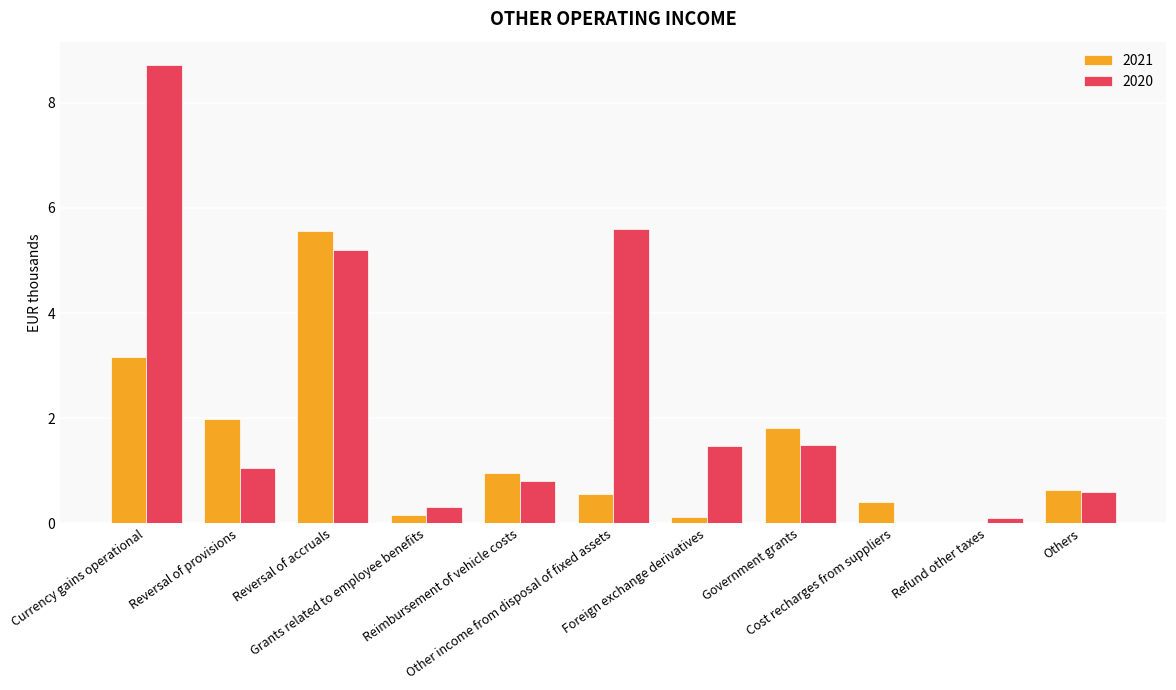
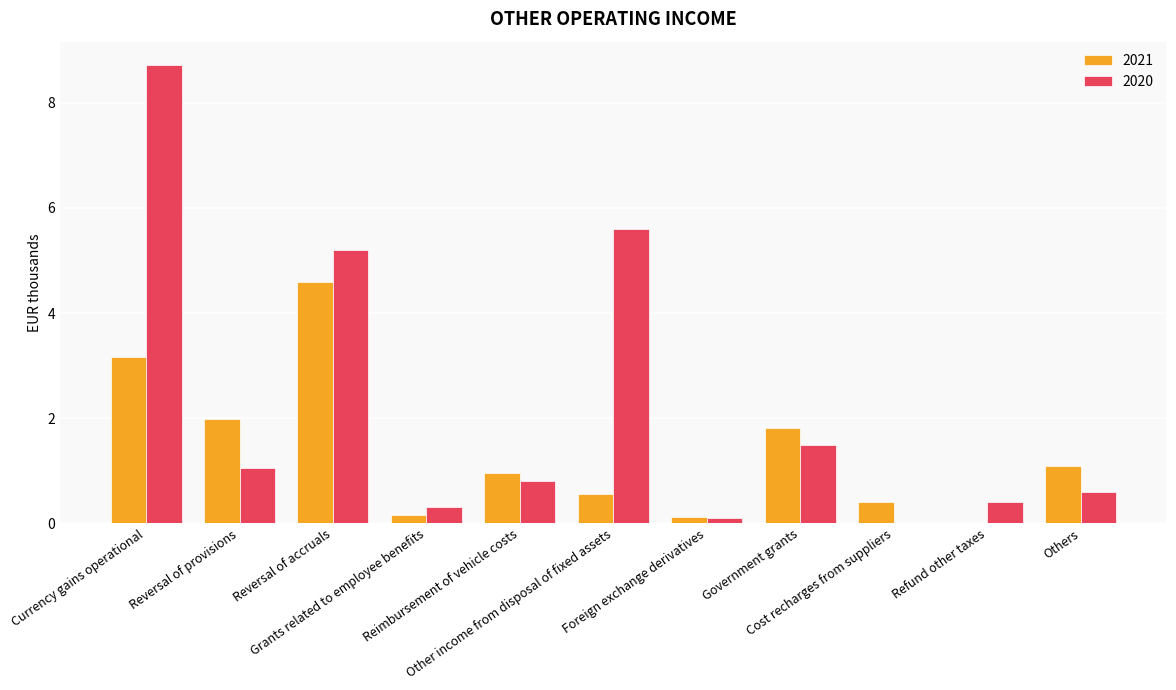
2021, Reversal of accruals: 5.6 -> 4.6
2020, Foreign exchange derivatives: 1.5 -> 0.1
2020, Refund other taxes: 0.1 -> 0.4
2021, Others: 0.6 -> 1.1
